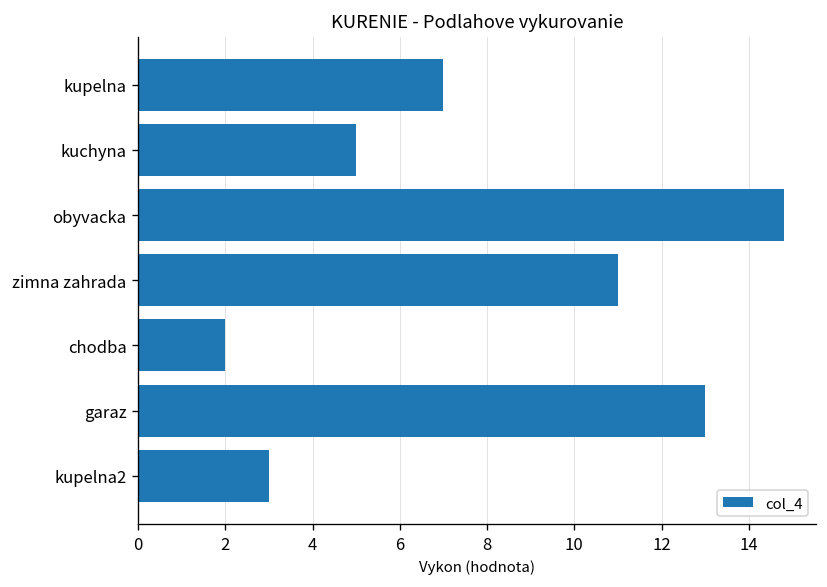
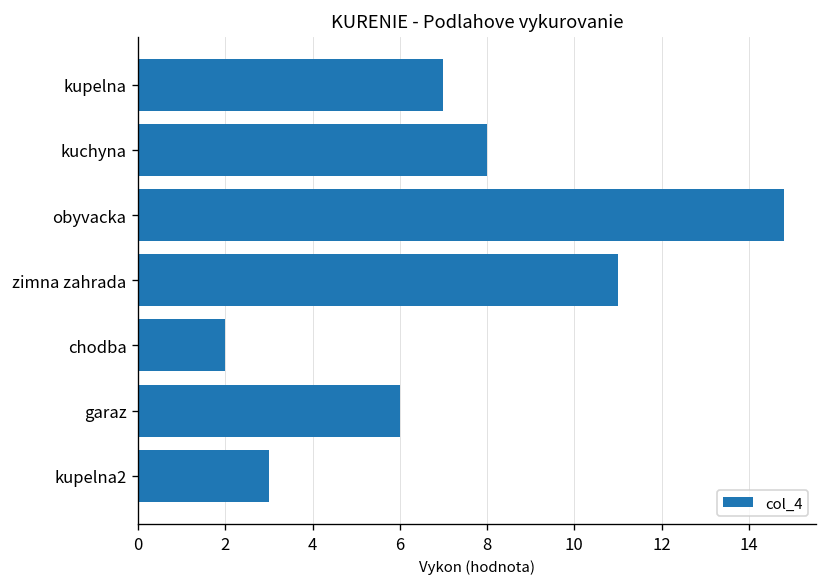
kuchyna: 5 -> 8
garaz: 13 -> 6
